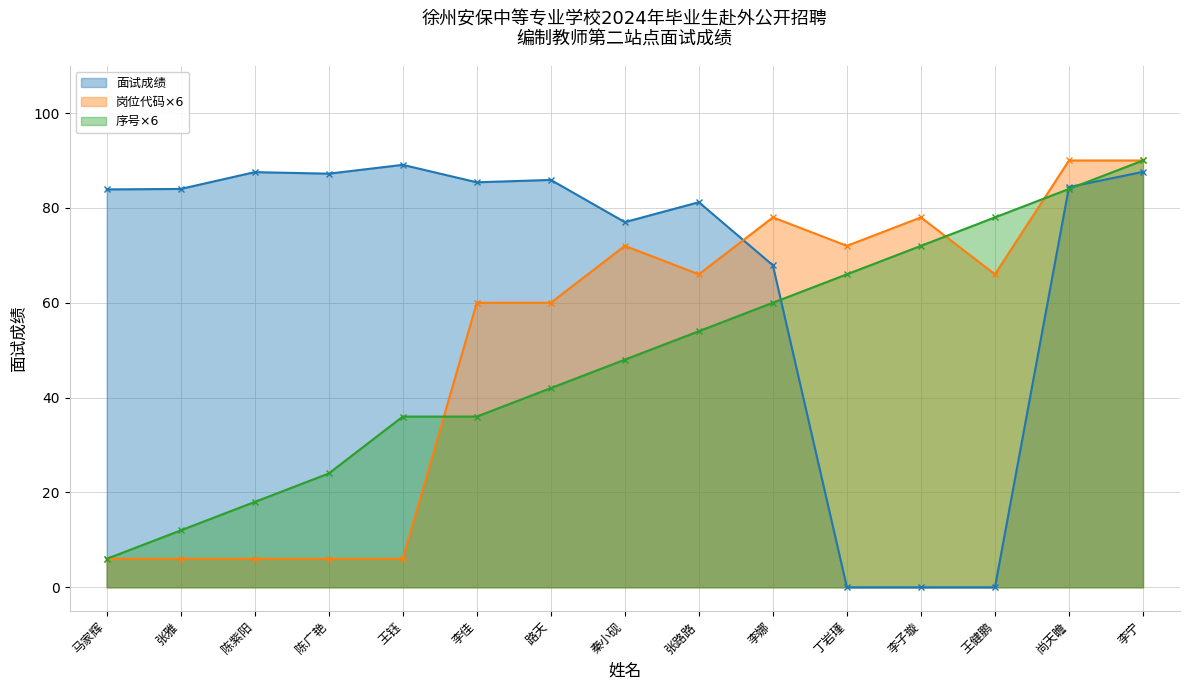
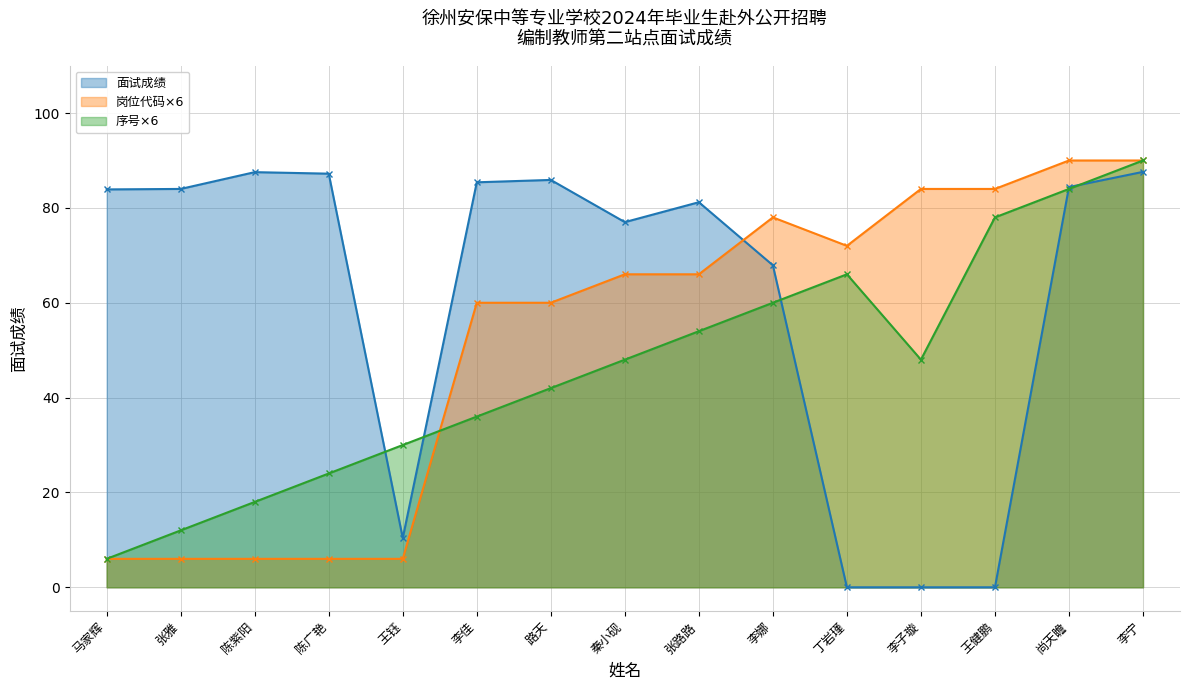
面试成绩, 王钰: 89 -> 10
序号×6, 王钰: 36 -> 30
岗位代码×6, 秦小砚: 72 -> 66
岗位代码×6, 李子璇: 78 -> 84
序号×6, 李子璇: 72 -> 48
岗位代码×6, 王健鹏: 66 -> 84
